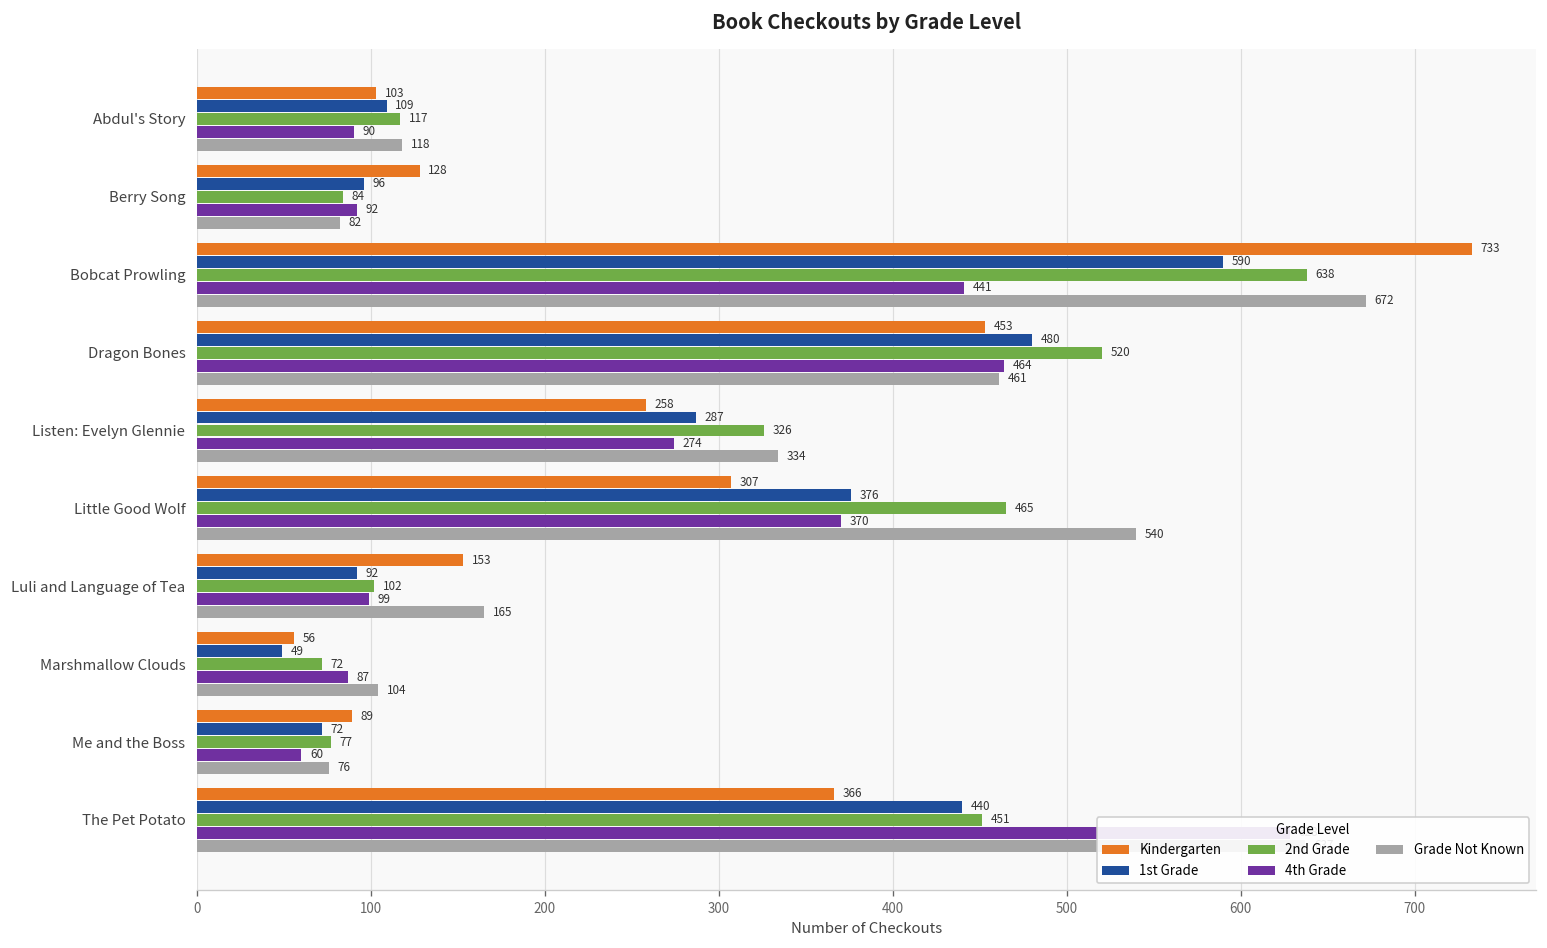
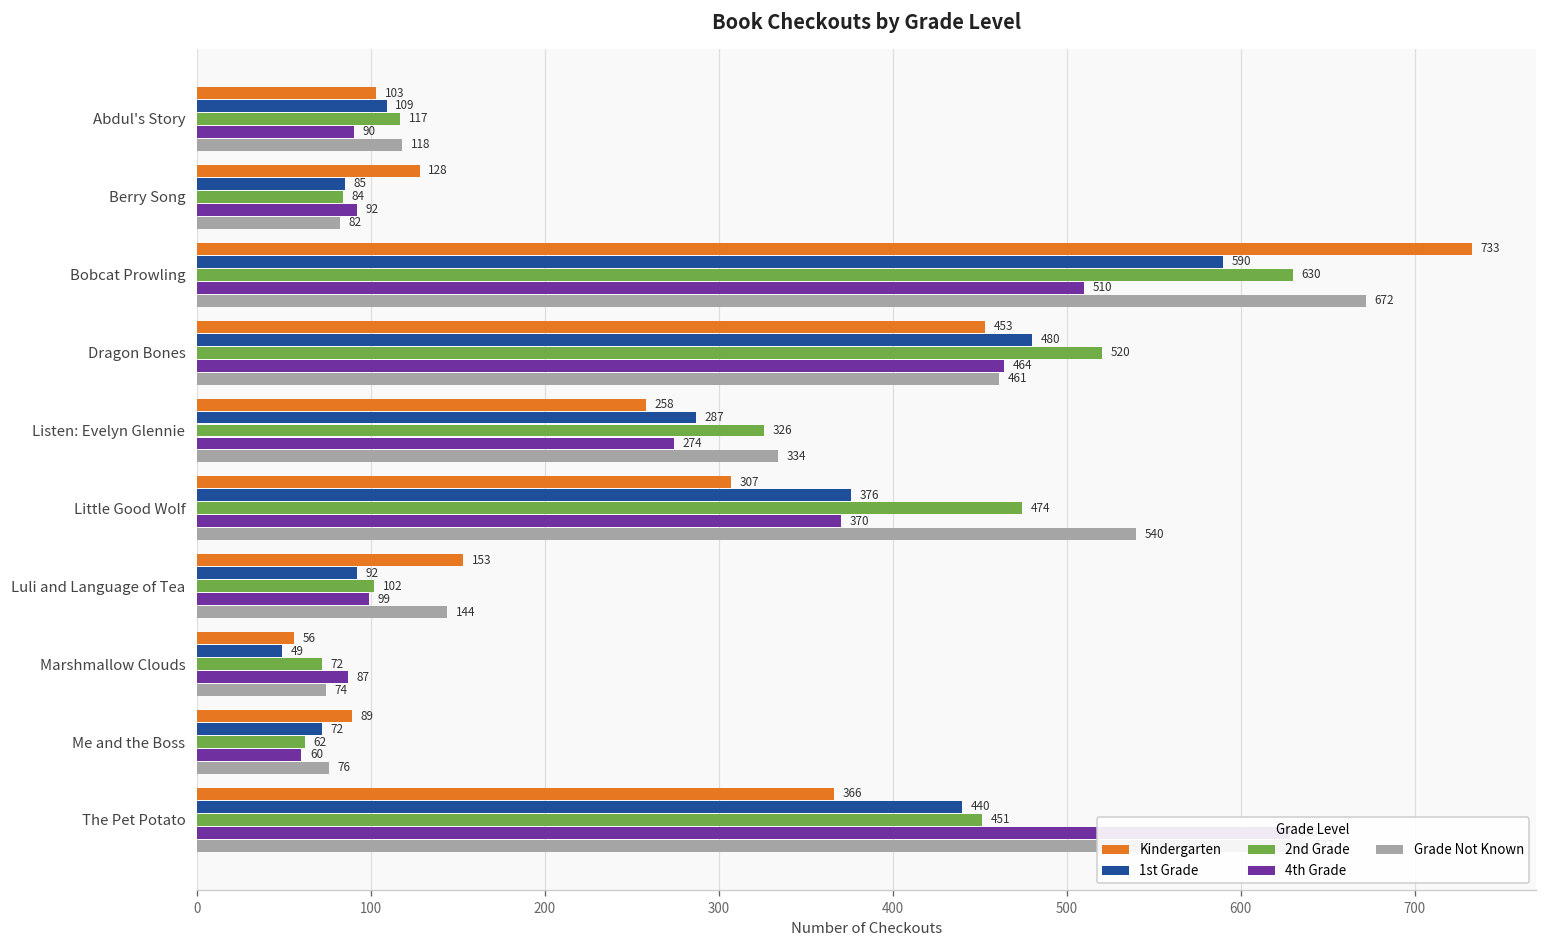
1st Grade, Berry Song: 96 -> 85
2nd Grade, Bobcat Prowling: 638 -> 630
4th Grade, Bobcat Prowling: 441 -> 510
2nd Grade, Little Good Wolf: 465 -> 474
Grade Not Known, Luli and Language of Tea: 165 -> 144
Grade Not Known, Marshmallow Clouds: 104 -> 74
2nd Grade, Me and the Boss: 77 -> 62
